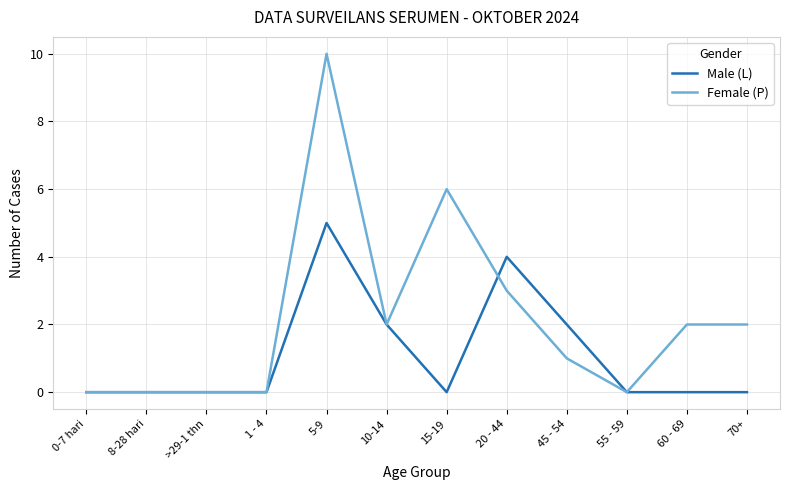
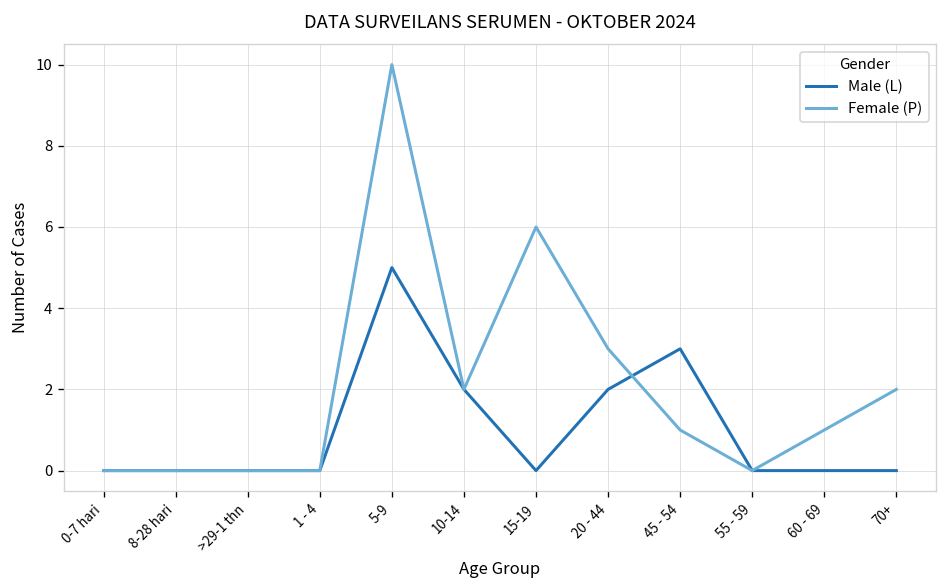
Male (L), 20 - 44: 4 -> 2
Male (L), 45 - 54: 2 -> 3
Female (P), 60 - 69: 2 -> 1
